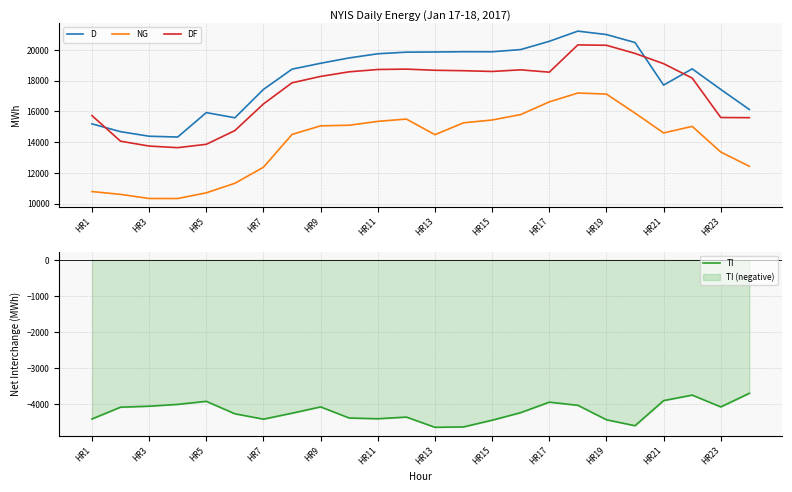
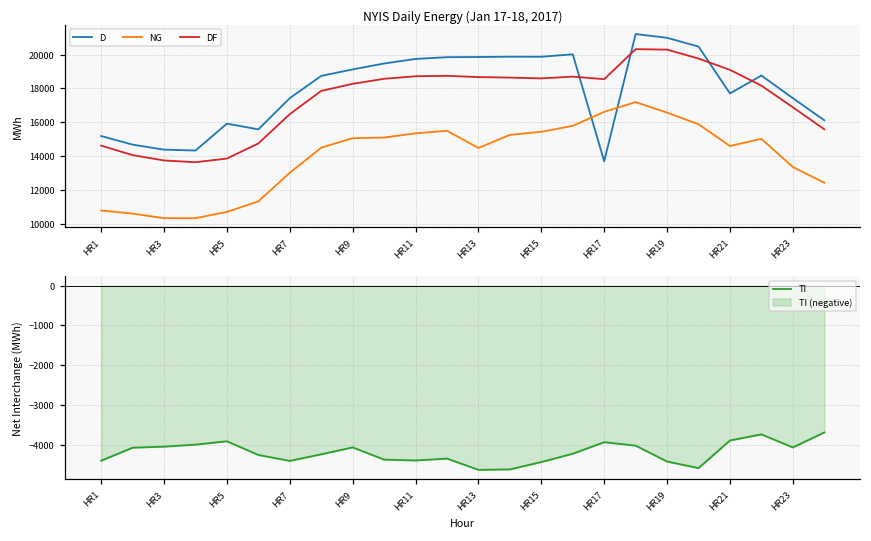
NYIS Daily Energy (Jan 17-18, 2017), DF, HR1: 15700 -> 14600
NYIS Daily Energy (Jan 17-18, 2017), NG, HR7: 12400 -> 13000
NYIS Daily Energy (Jan 17-18, 2017), D, HR17: 20600 -> 13700
NYIS Daily Energy (Jan 17-18, 2017), NG, HR19: 17100 -> 16600
NYIS Daily Energy (Jan 17-18, 2017), DF, HR23: 15600 -> 16900
